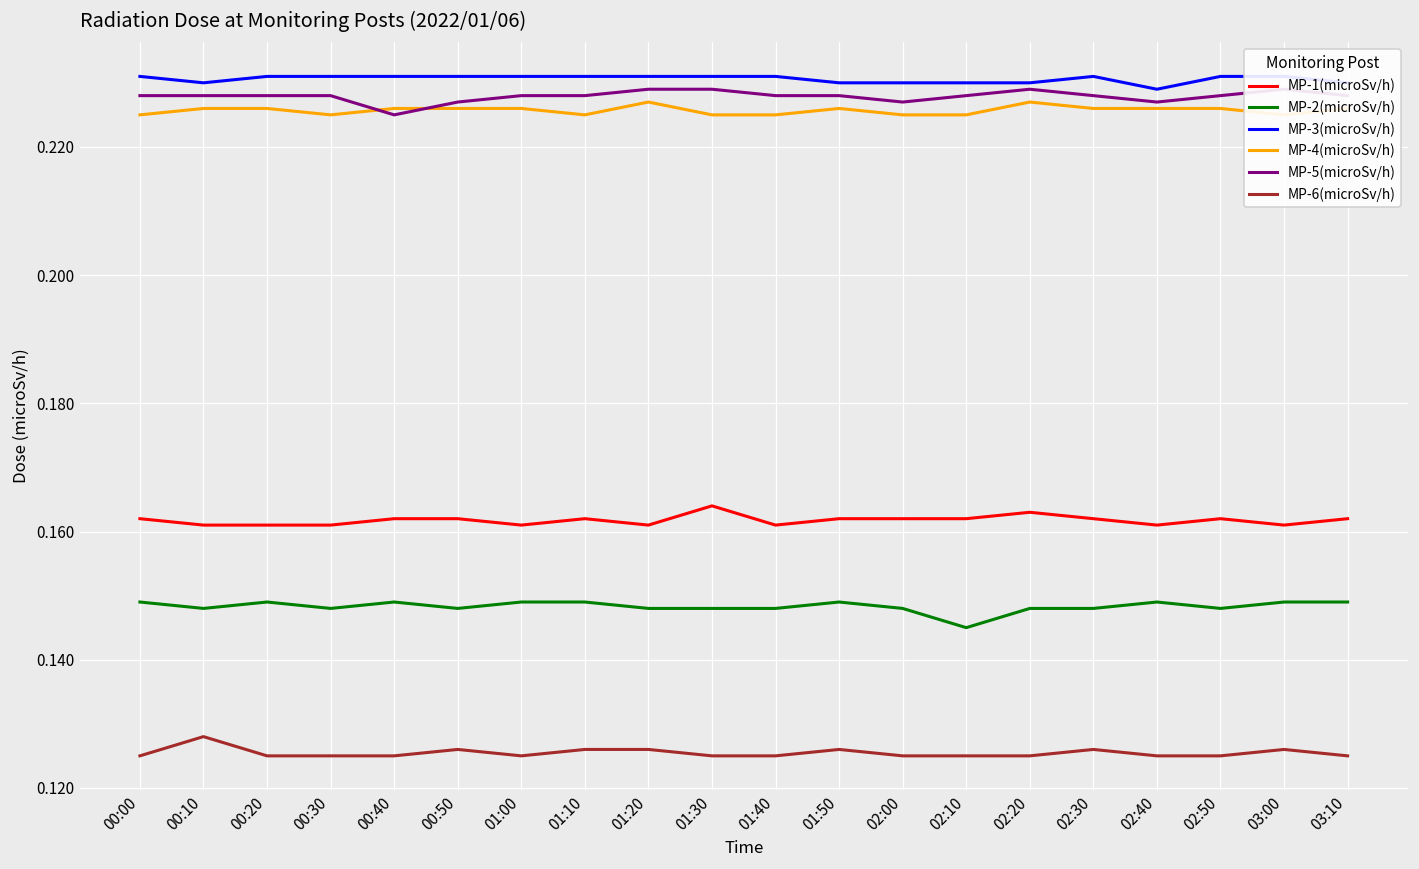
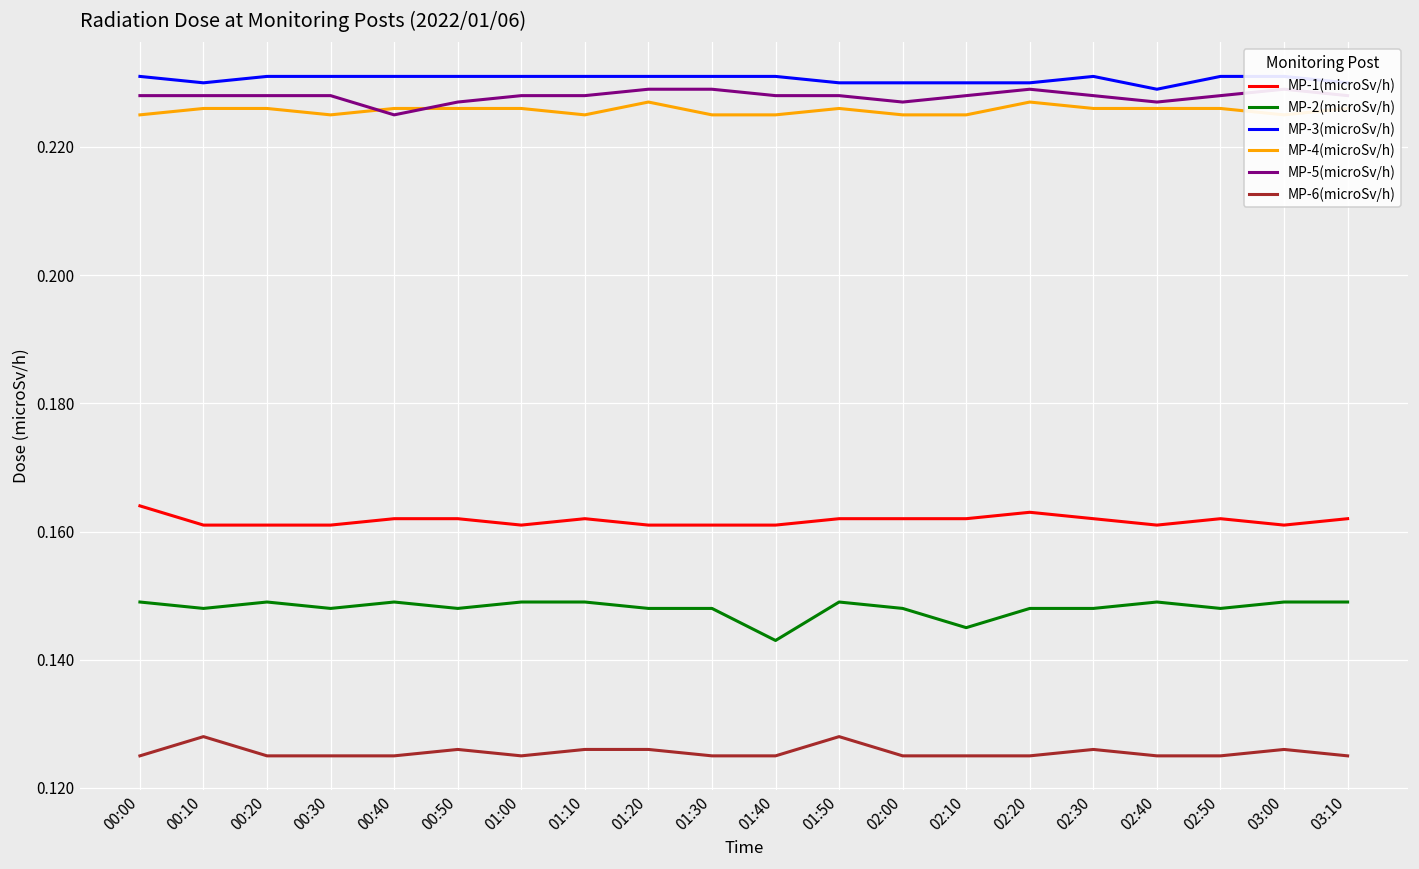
MP-1(microSv/h), 00:00: 0.162 -> 0.164
MP-1(microSv/h), 01:30: 0.164 -> 0.161
MP-2(microSv/h), 01:40: 0.148 -> 0.143
MP-6(microSv/h), 01:50: 0.126 -> 0.128
